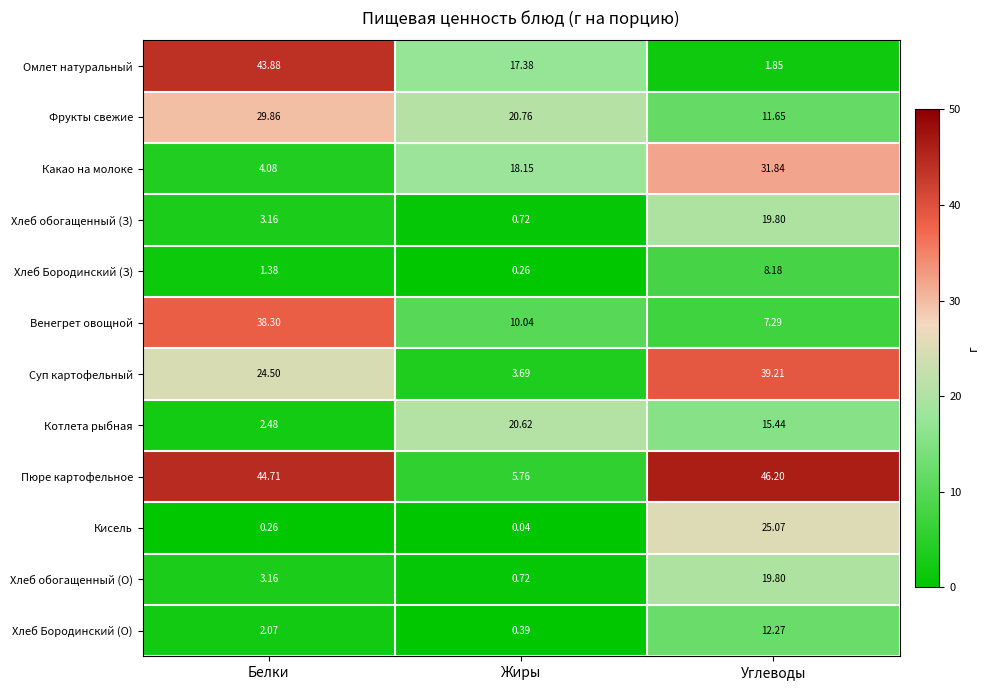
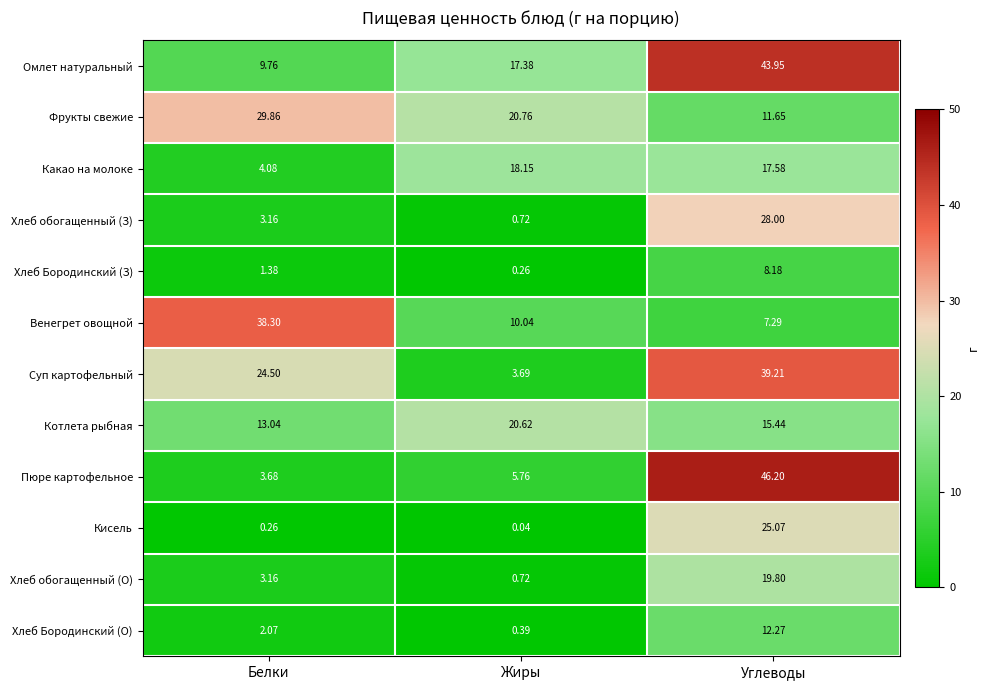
Омлет натуральный, Белки: 43.88 -> 9.76
Омлет натуральный, Углеводы: 1.85 -> 43.95
Какао на молоке, Углеводы: 31.84 -> 17.58
Хлеб обогащенный (З), Углеводы: 19.80 -> 28.00
Котлета рыбная, Белки: 2.48 -> 13.04
Пюре картофельное, Белки: 44.71 -> 3.68
